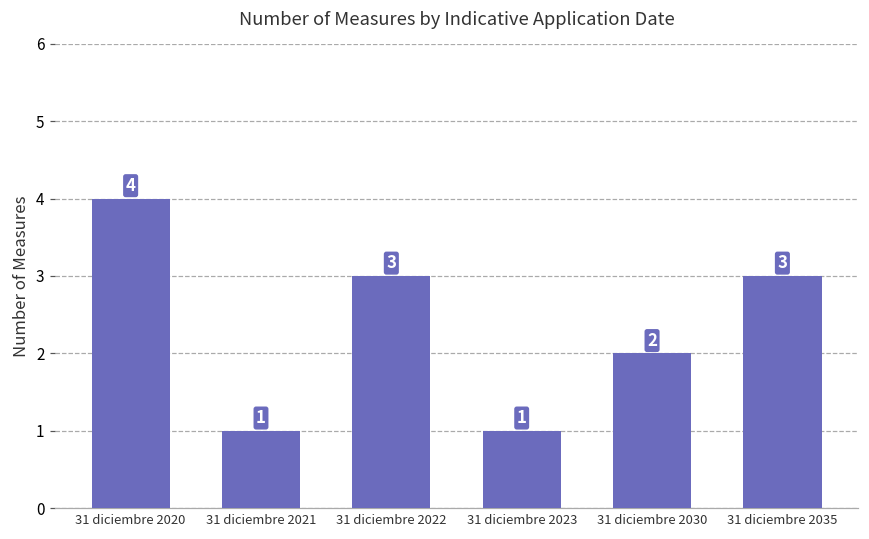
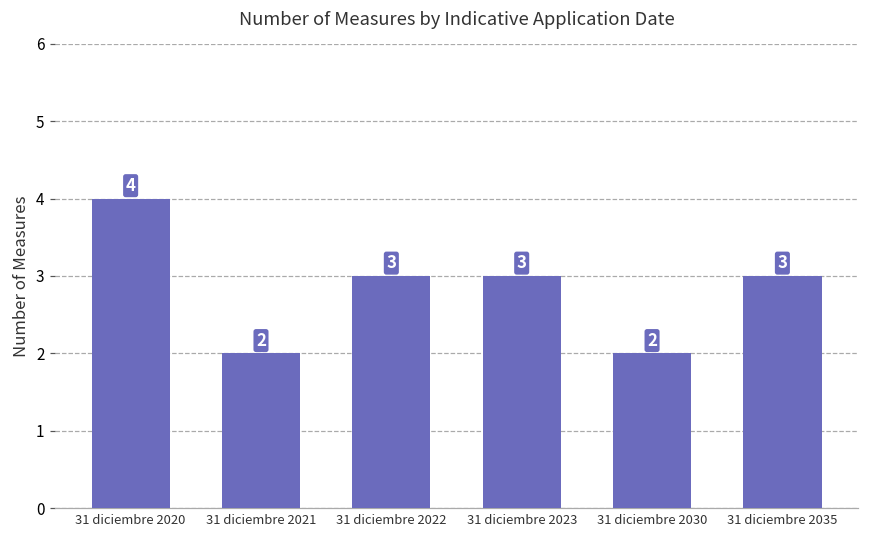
31 diciembre 2021: 1 -> 2
31 diciembre 2023: 1 -> 3
